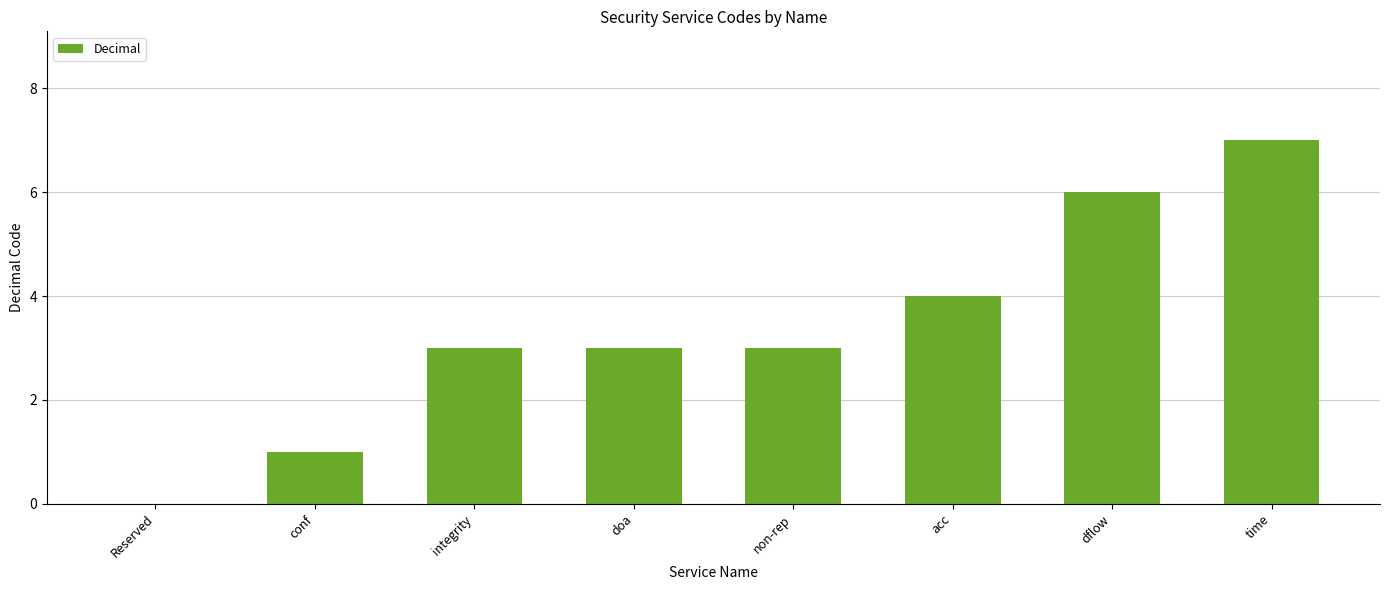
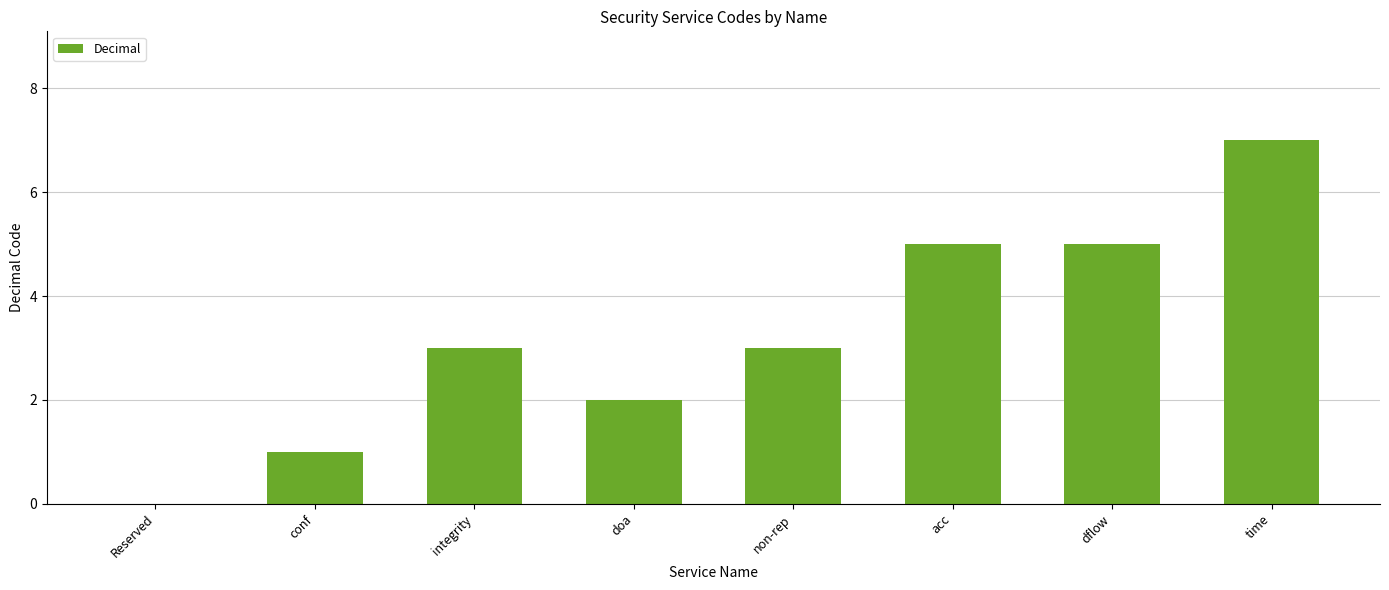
doa: 3 -> 2
acc: 4 -> 5
dflow: 6 -> 5
